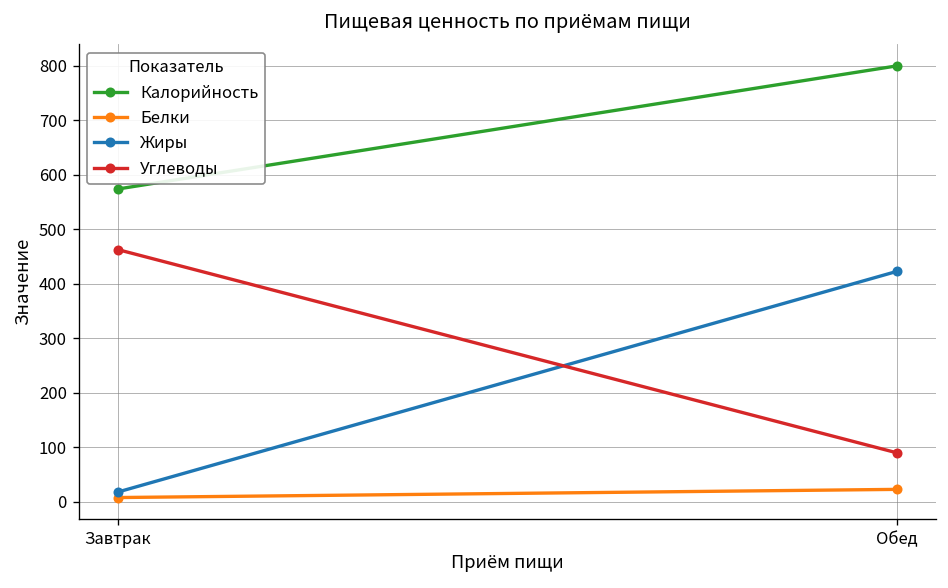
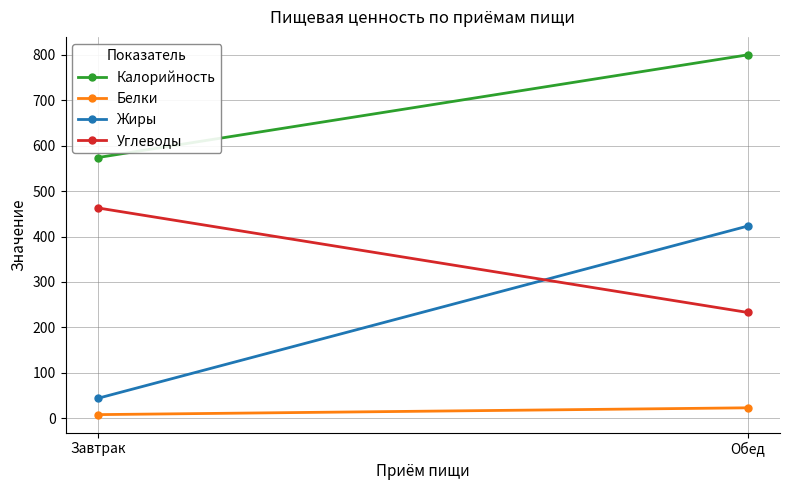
Жиры, Завтрак: 20 -> 40
Углеводы, Обед: 90 -> 230
